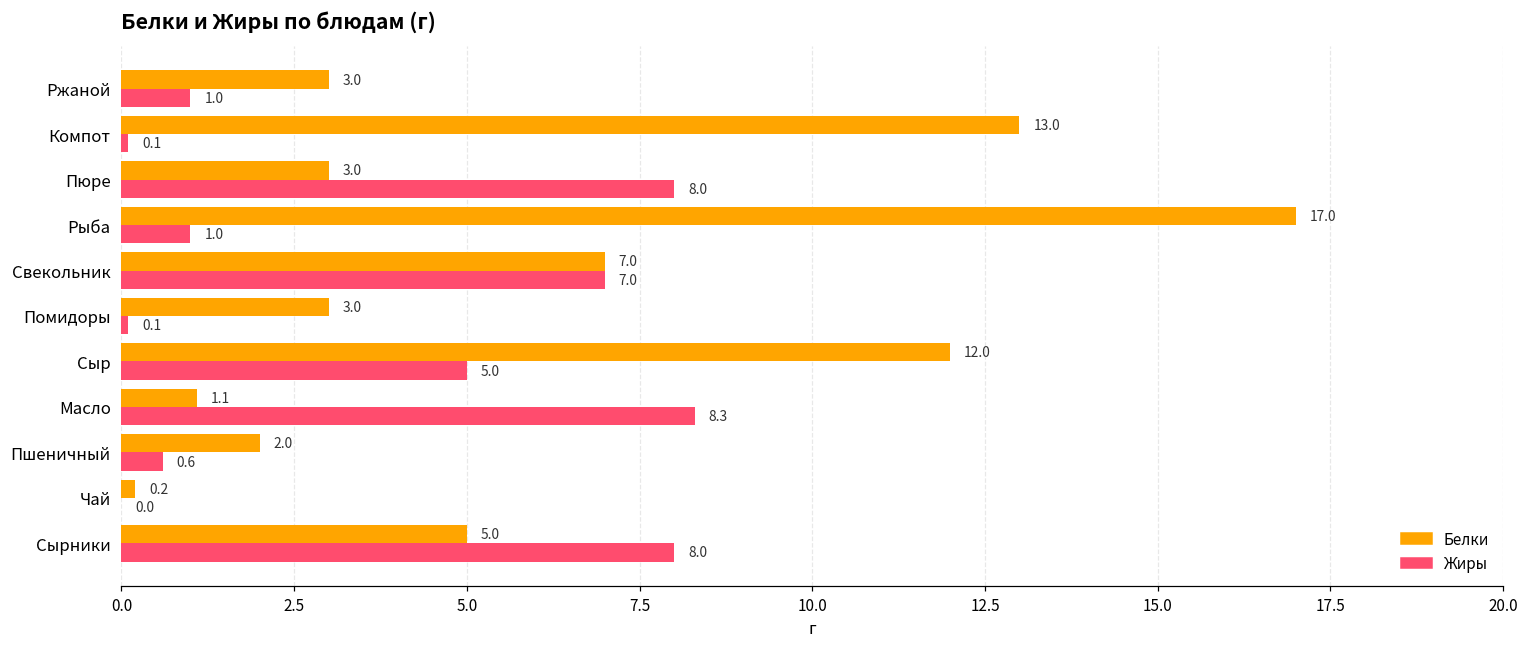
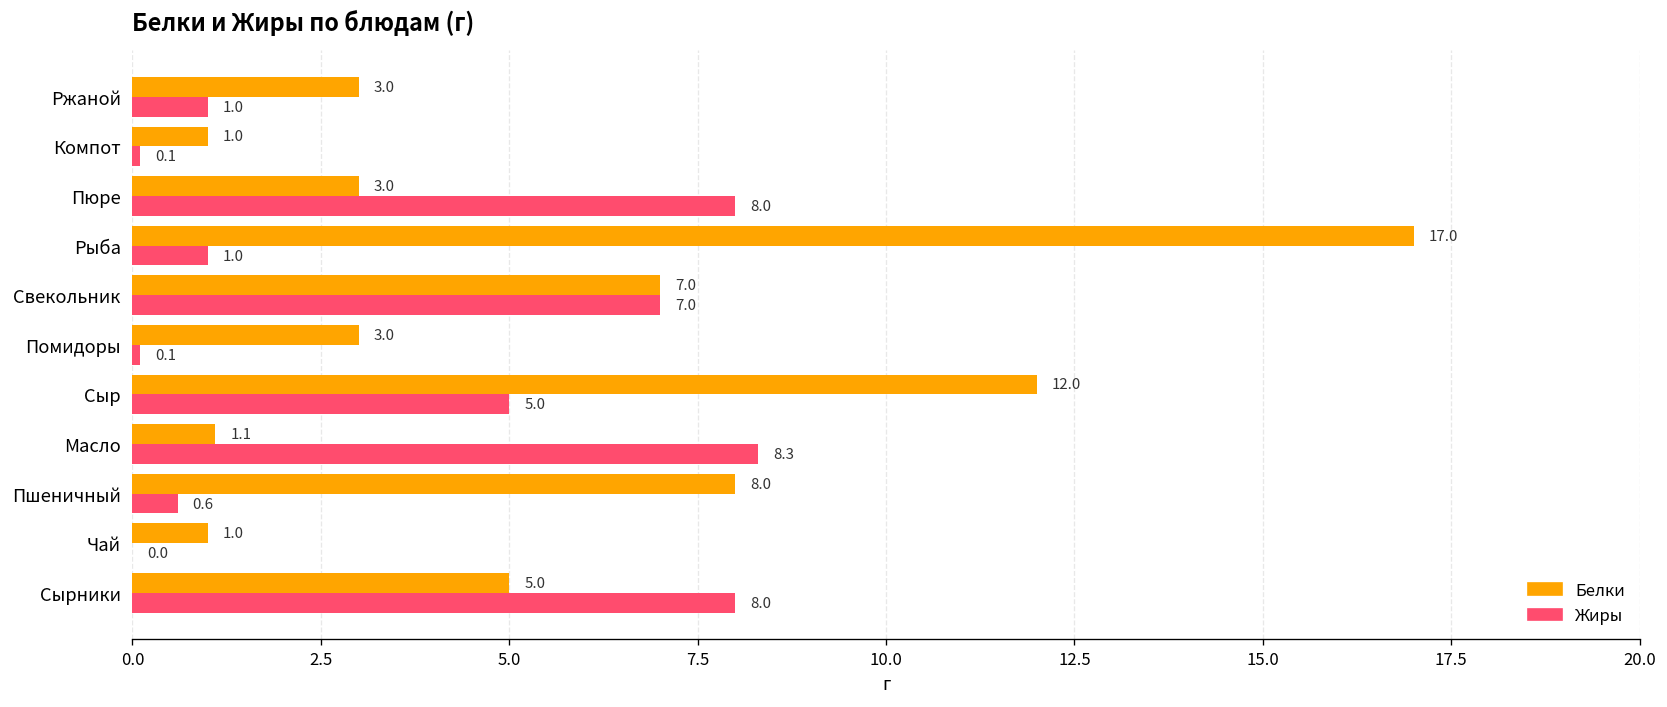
Белки, Компот: 13.0 -> 1.0
Белки, Пшеничный: 2.0 -> 8.0
Белки, Чай: 0.2 -> 1.0
